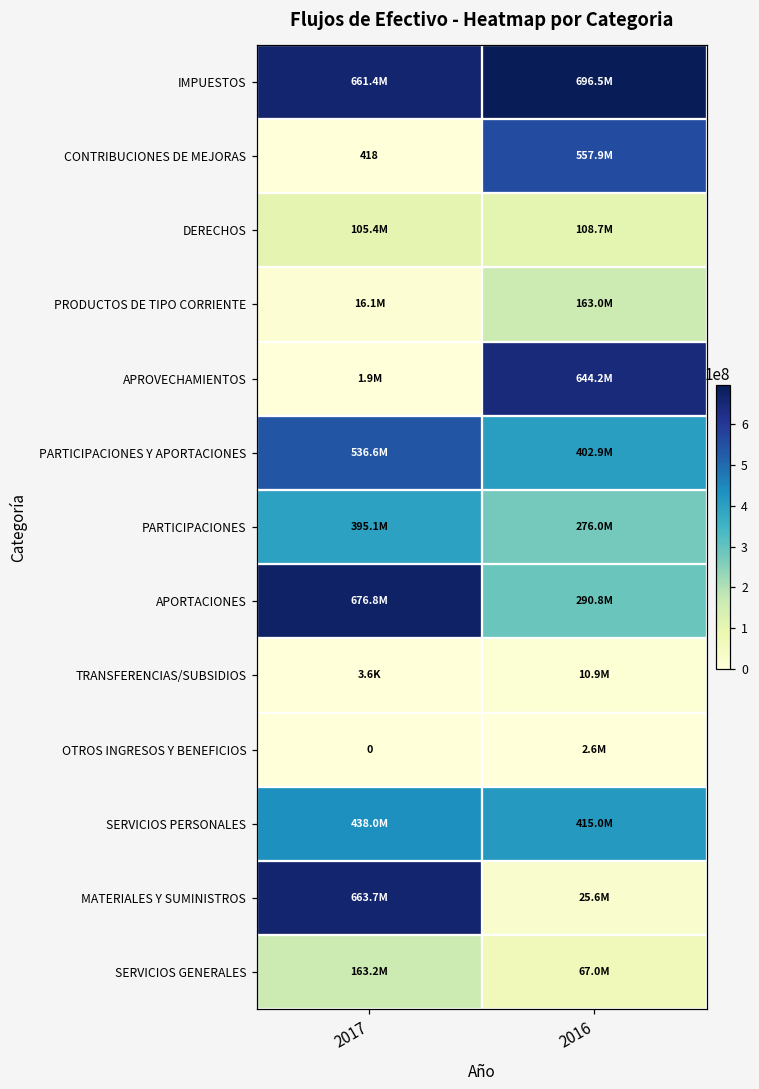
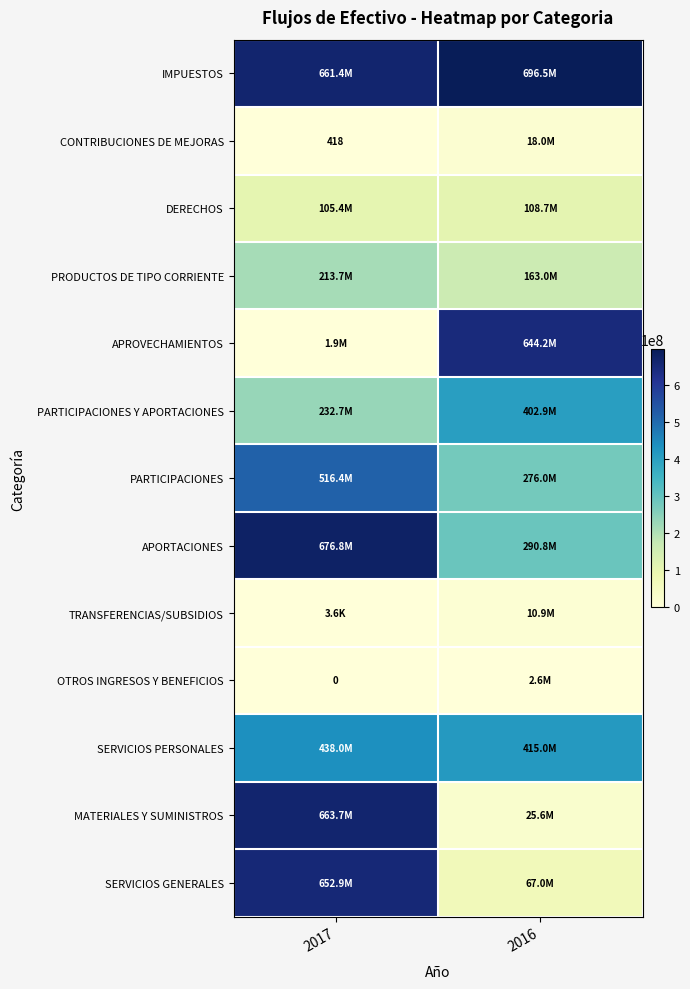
CONTRIBUCIONES DE MEJORAS, 2016: 557.9M -> 18.0M
PRODUCTOS DE TIPO CORRIENTE, 2017: 16.1M -> 213.7M
PARTICIPACIONES Y APORTACIONES, 2017: 536.6M -> 232.7M
PARTICIPACIONES, 2017: 395.1M -> 516.4M
SERVICIOS GENERALES, 2017: 163.2M -> 652.9M
